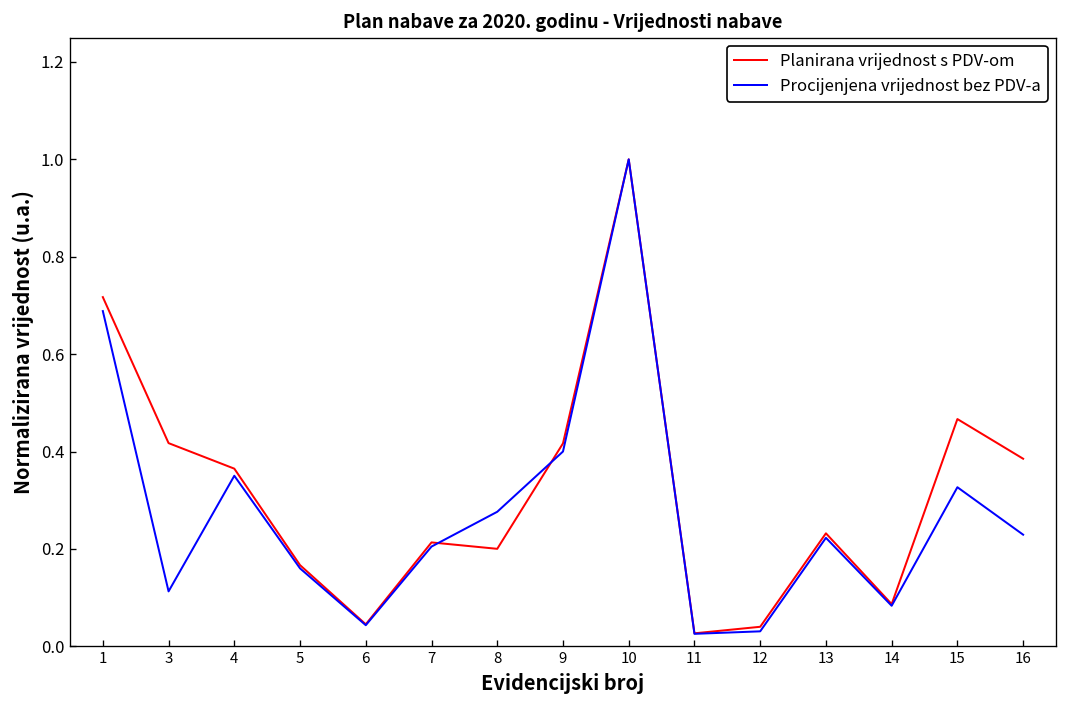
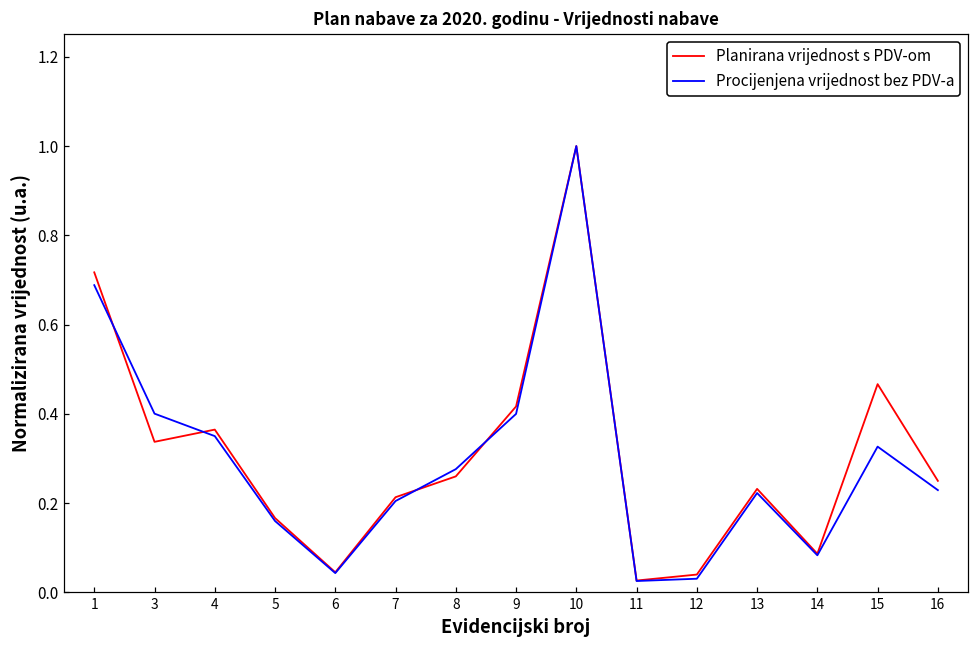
Planirana vrijednost s PDV-om, 3: 0.42 -> 0.34
Procijenjena vrijednost bez PDV-a, 3: 0.11 -> 0.40
Planirana vrijednost s PDV-om, 8: 0.20 -> 0.26
Planirana vrijednost s PDV-om, 16: 0.39 -> 0.25
